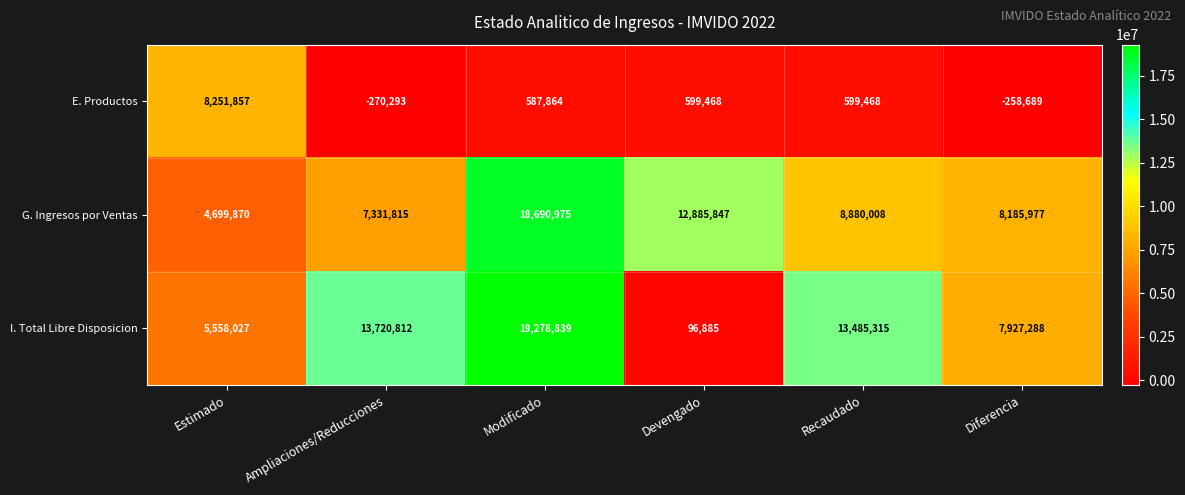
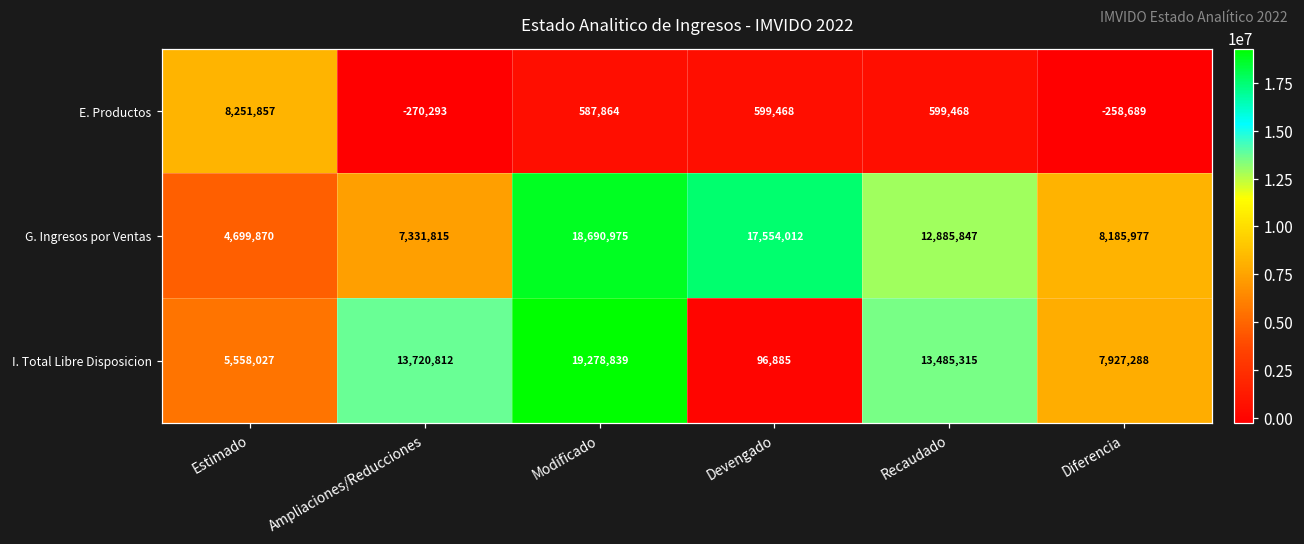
G. Ingresos por Ventas, Devengado: 12,885,847 -> 17,554,012
G. Ingresos por Ventas, Recaudado: 8,880,008 -> 12,885,847
